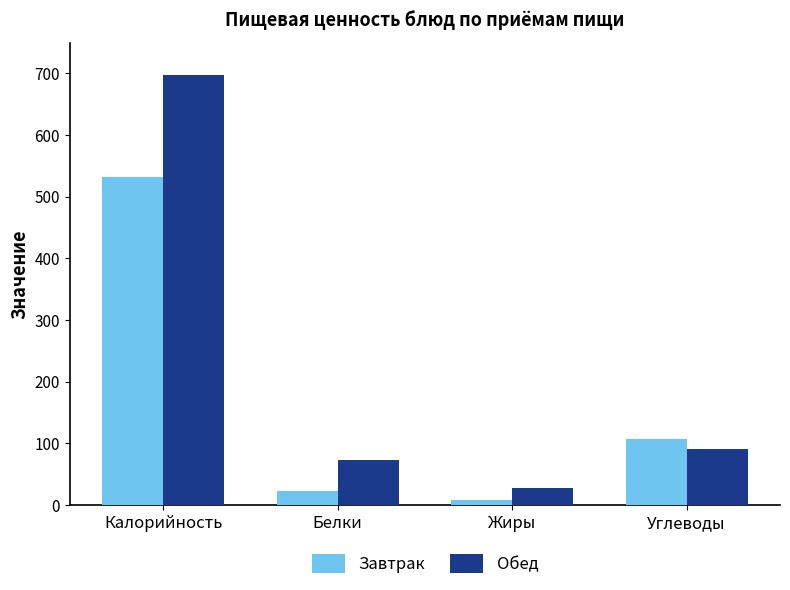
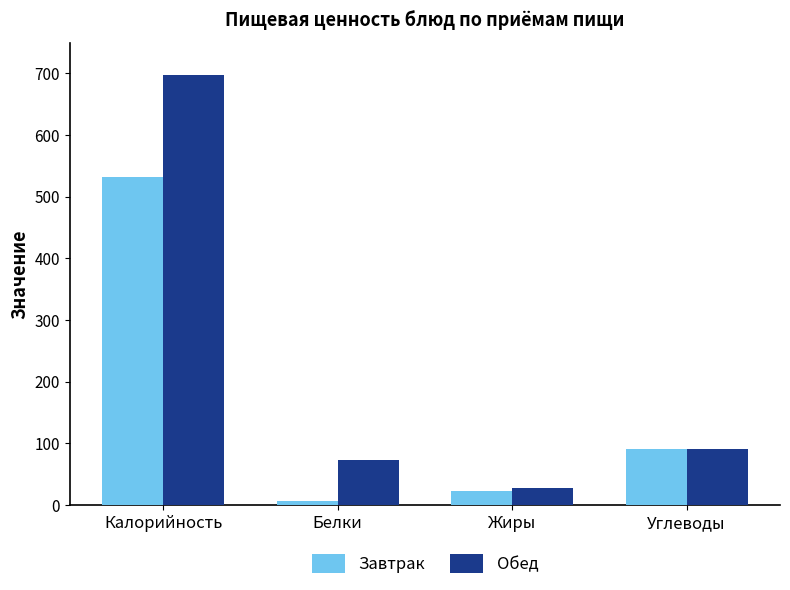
Завтрак, Белки: 20 -> 10
Завтрак, Жиры: 10 -> 20
Завтрак, Углеводы: 110 -> 90
